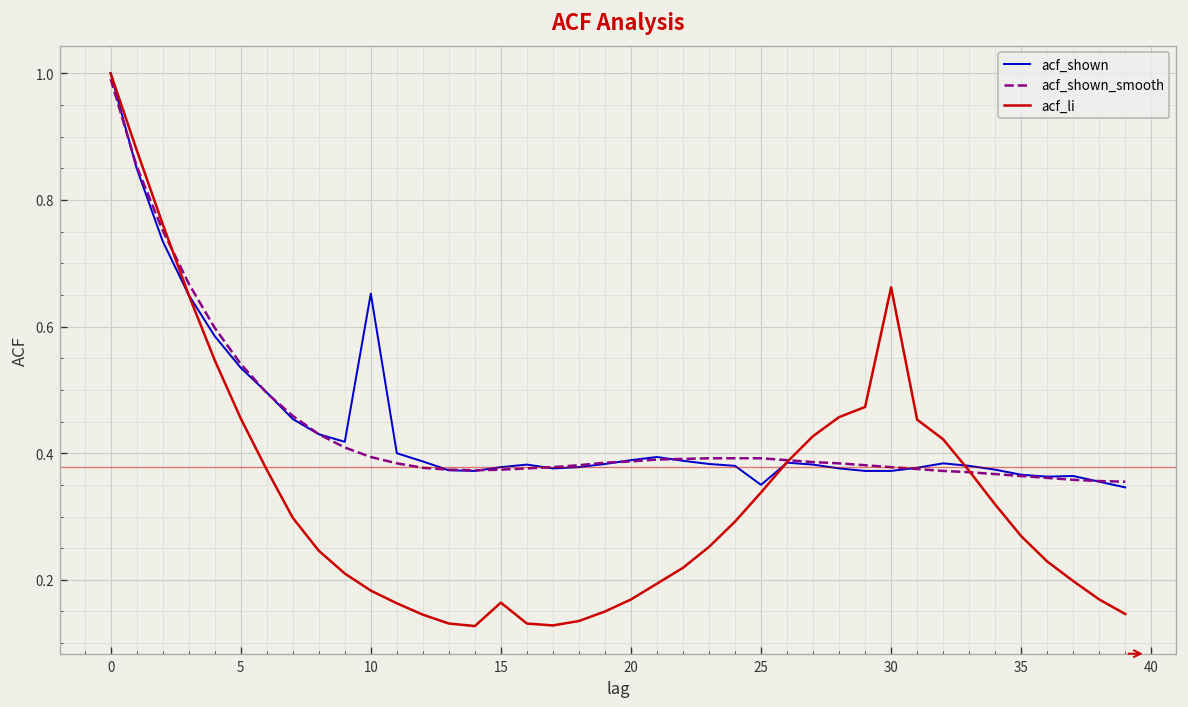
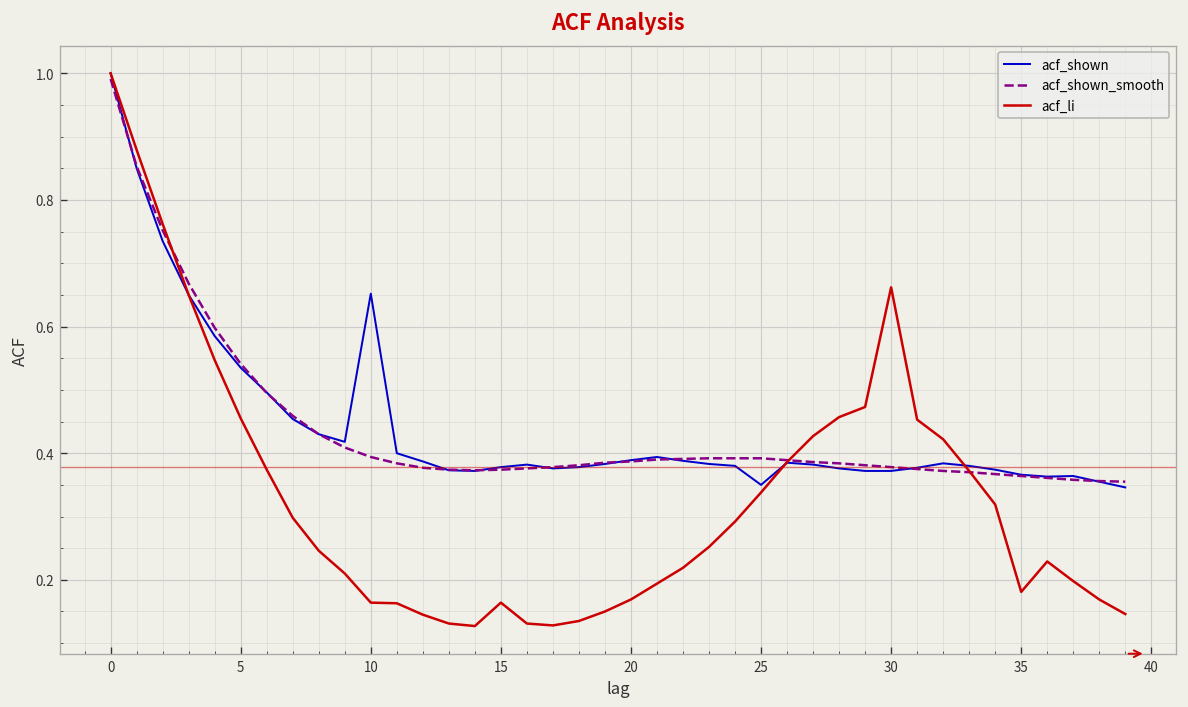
acf_li, 10: 0.18 -> 0.16
acf_li, 35: 0.27 -> 0.18
